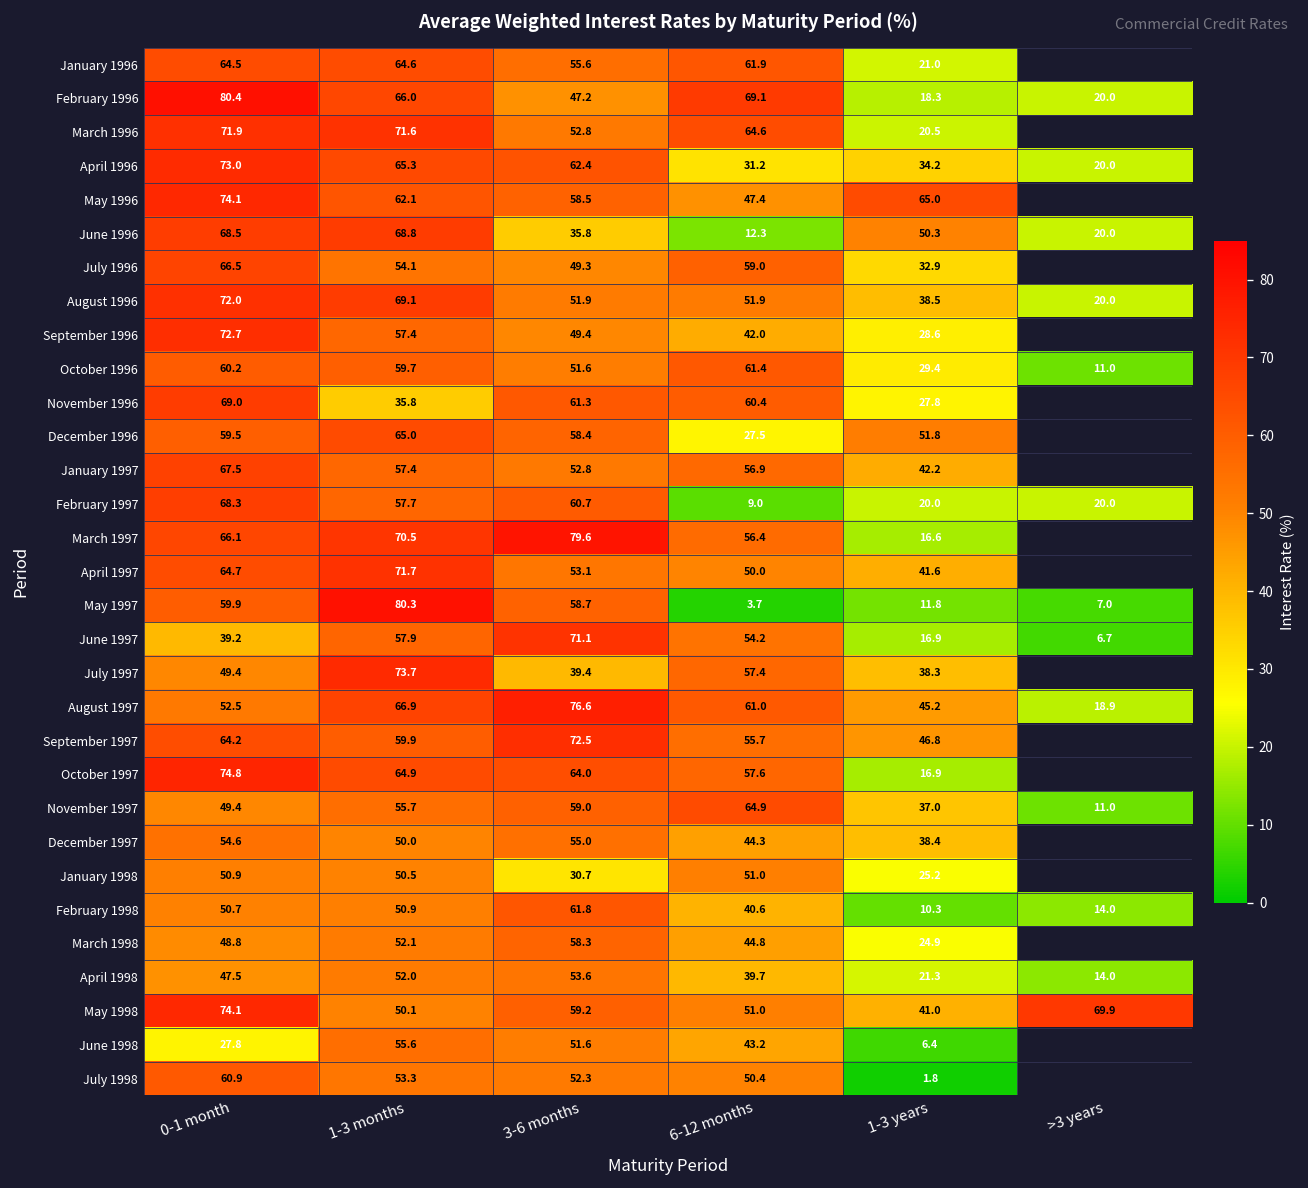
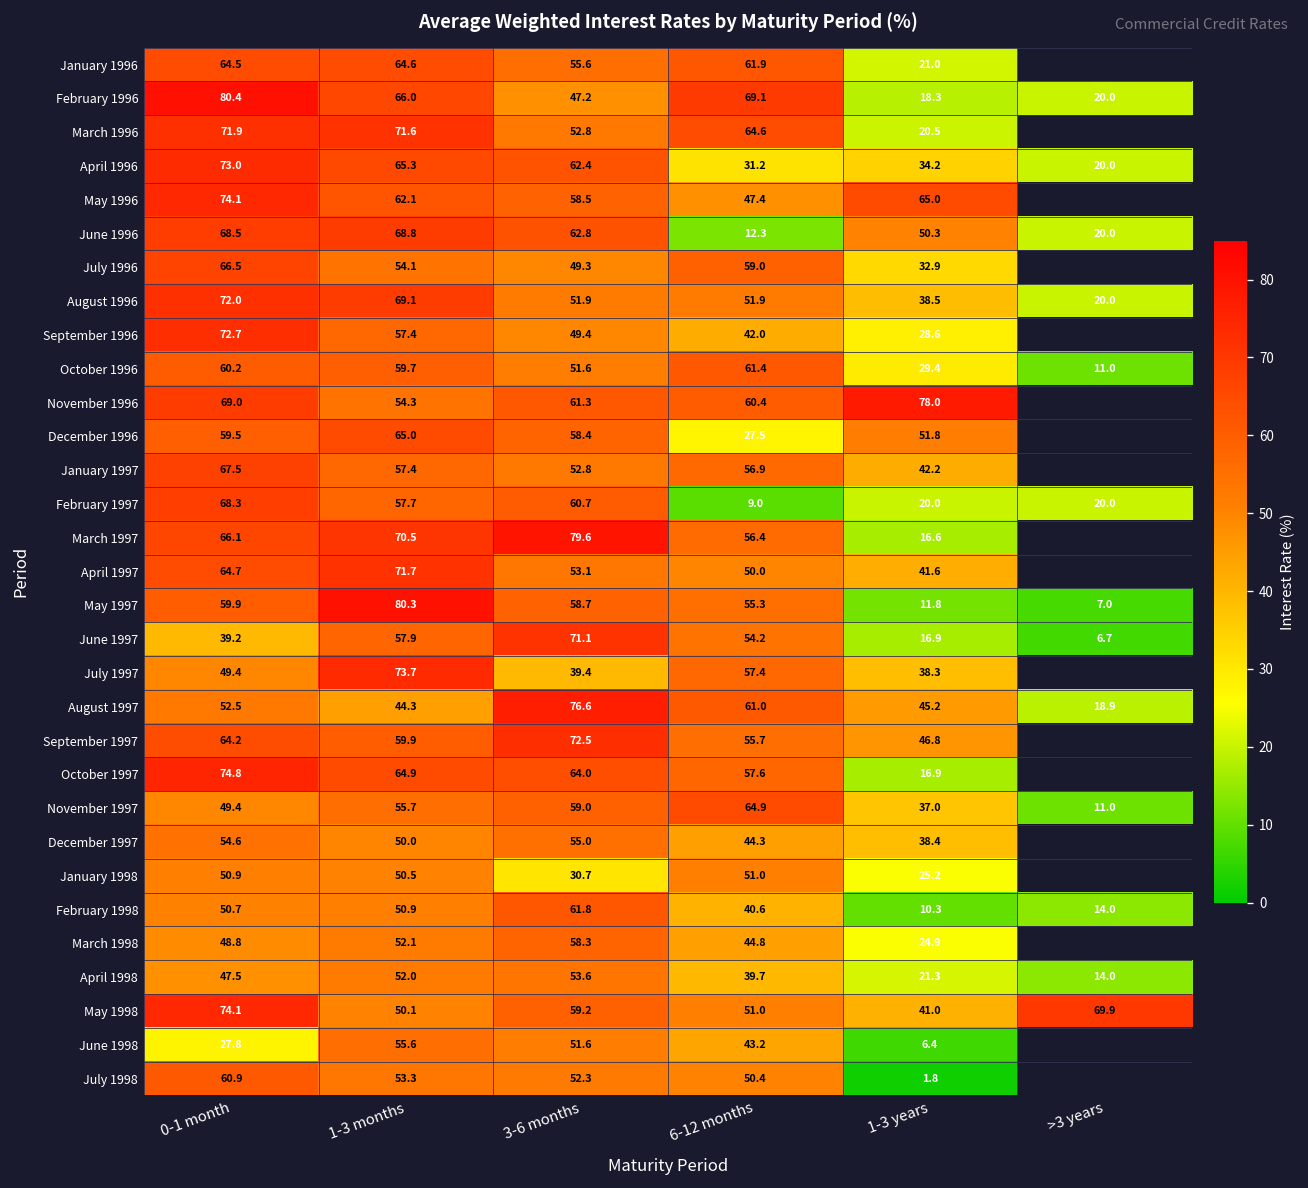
June 1996, 3-6 months: 35.8 -> 62.8
November 1996, 1-3 months: 35.8 -> 54.3
November 1996, 1-3 years: 27.8 -> 78.0
May 1997, 6-12 months: 3.7 -> 55.3
August 1997, 1-3 months: 66.9 -> 44.3
